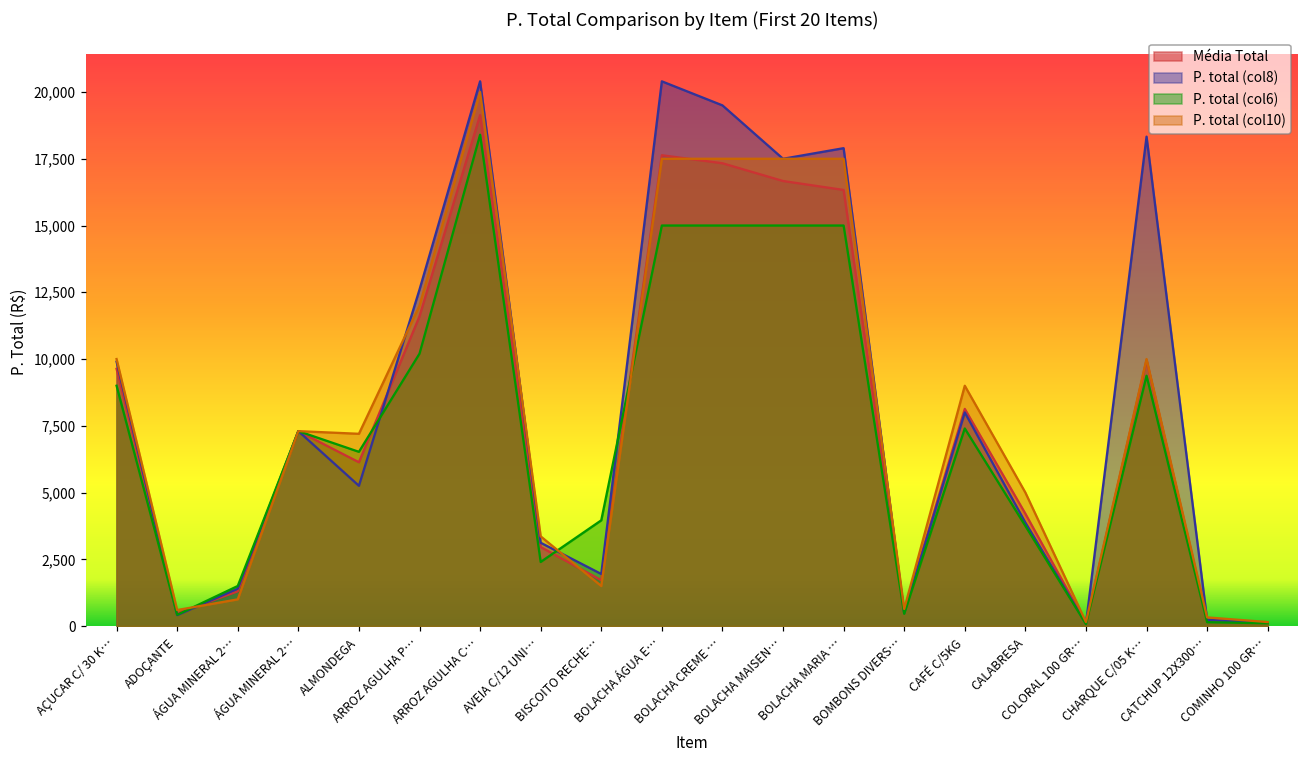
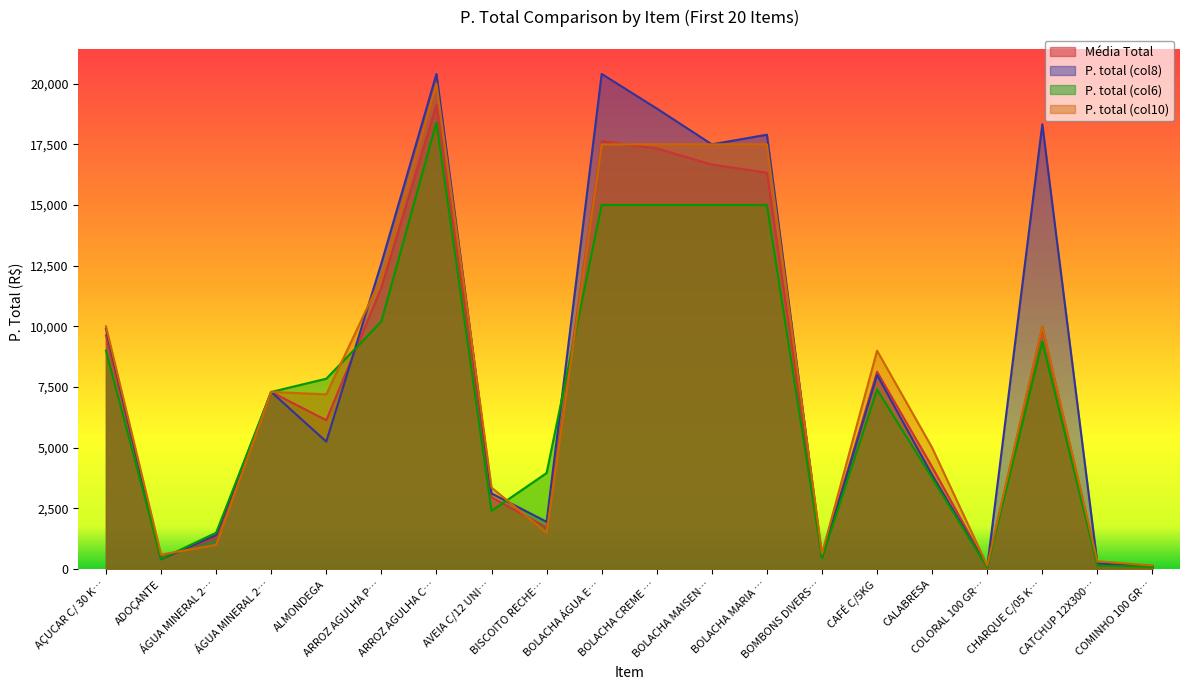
P. total (col6), ALMONDEGA: 6,500 -> 7,800
P. total (col8), BOLACHA CREME …: 19,500 -> 19,000
